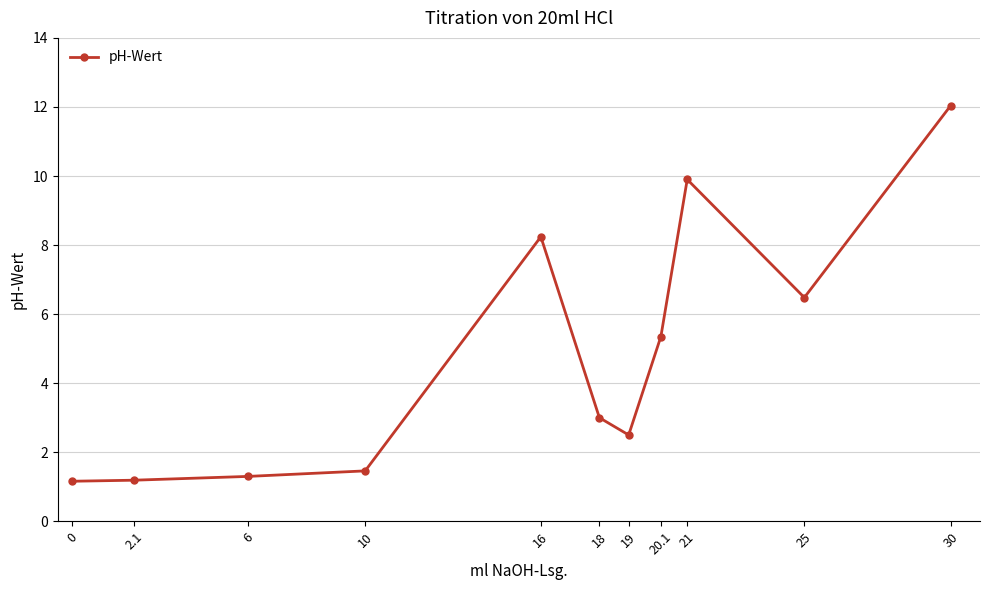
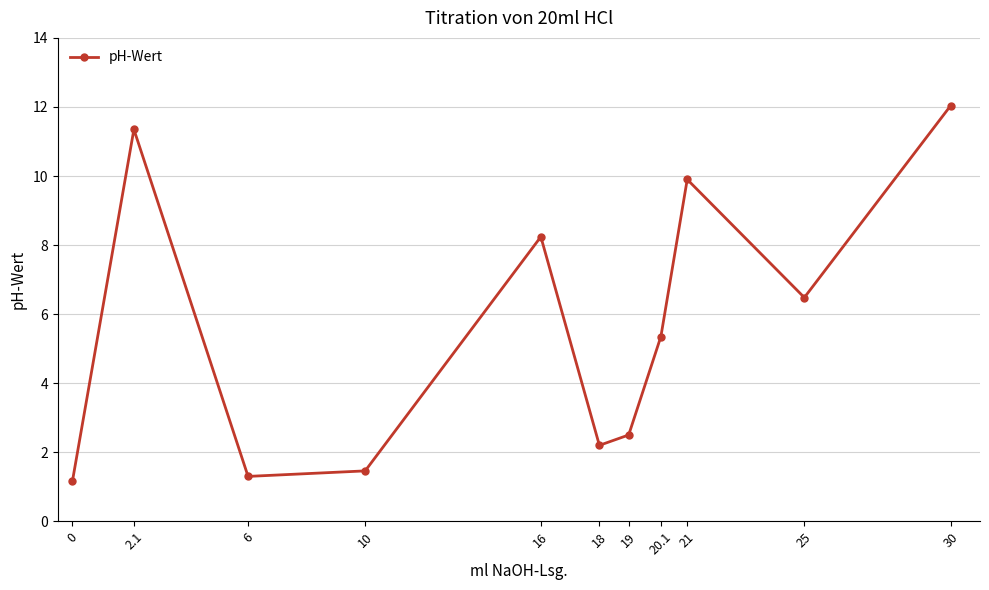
2.1: 1.2 -> 11.4
18: 3.0 -> 2.2
